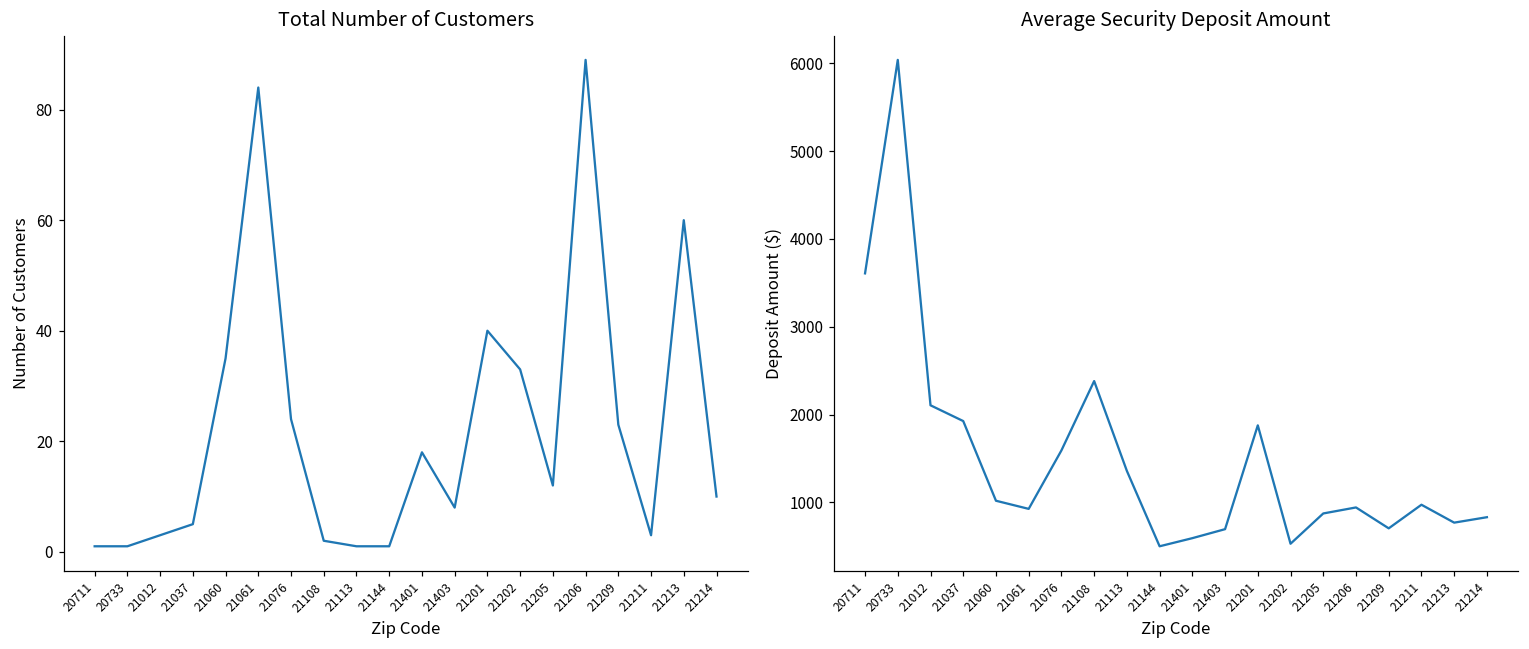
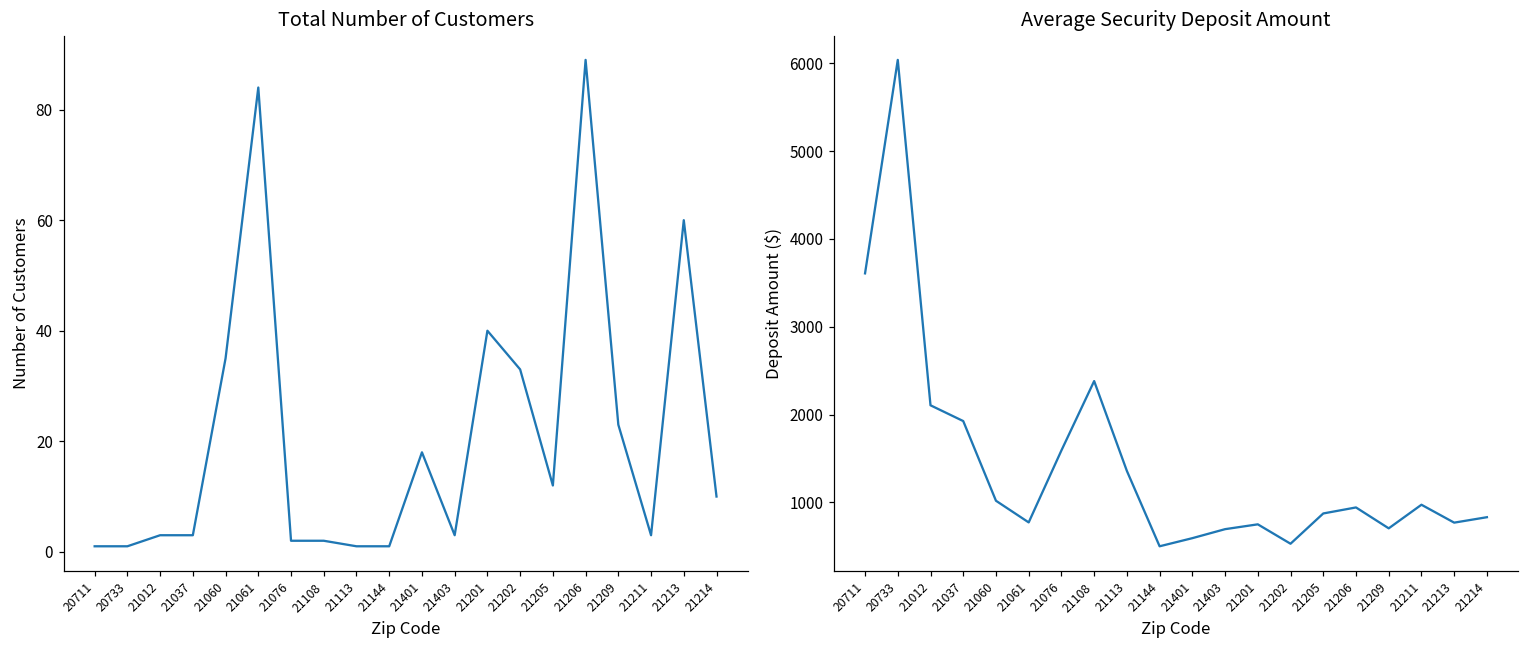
Total Number of Customers, 21037: 5 -> 3
Total Number of Customers, 21076: 24 -> 2
Total Number of Customers, 21403: 8 -> 3
Average Security Deposit Amount, 21061: 900 -> 800
Average Security Deposit Amount, 21201: 1900 -> 700
